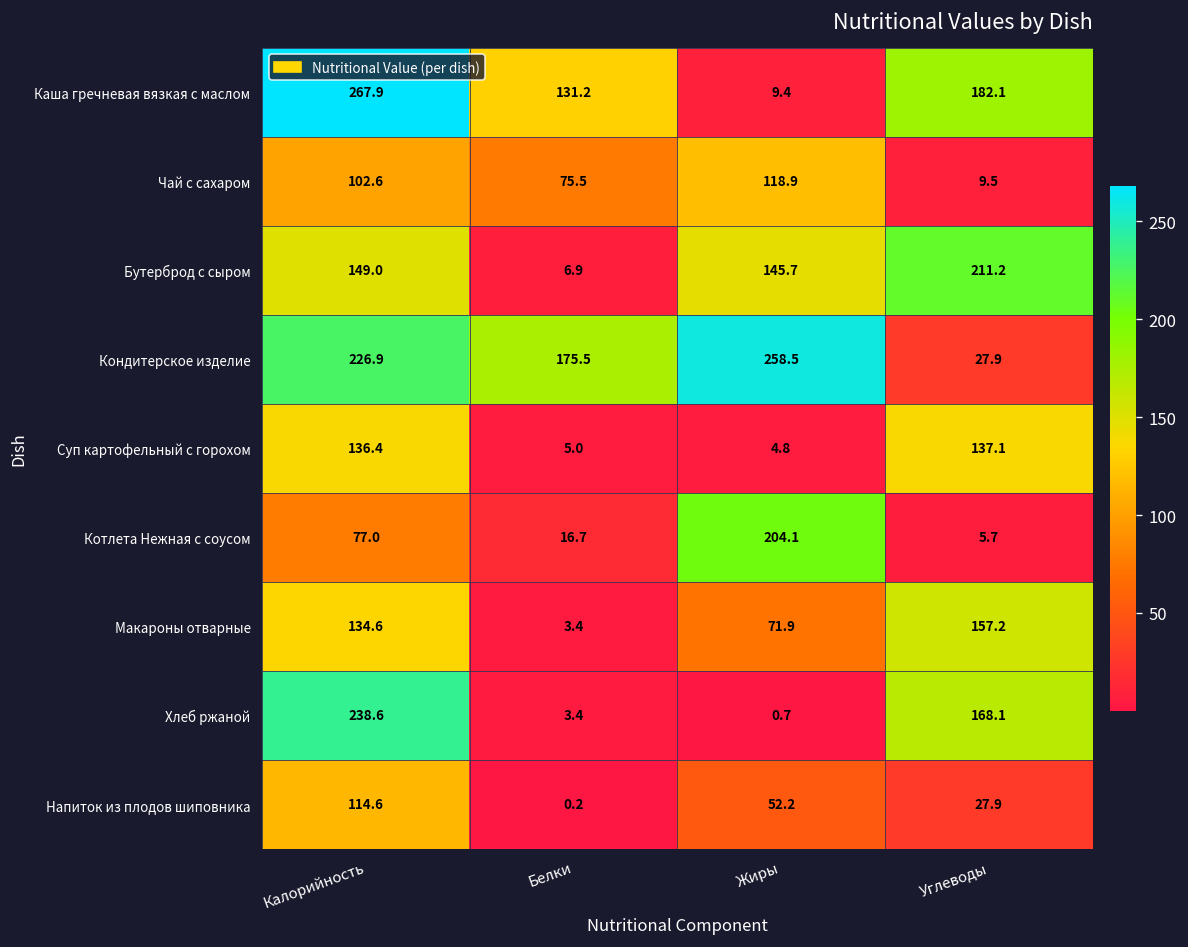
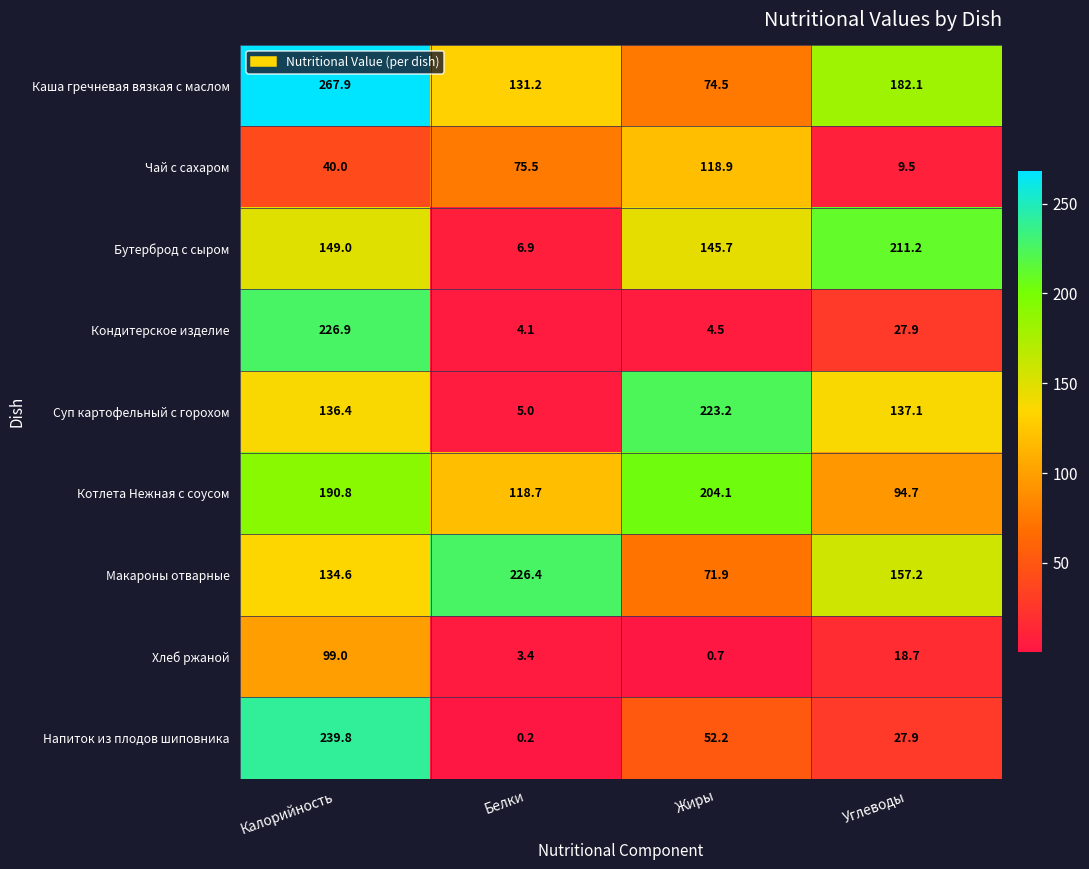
Каша гречневая вязкая с маслом, Жиры: 9.4 -> 74.5
Чай с сахаром, Калорийность: 102.6 -> 40.0
Кондитерское изделие, Белки: 175.5 -> 4.1
Кондитерское изделие, Жиры: 258.5 -> 4.5
Суп картофельный с горохом, Жиры: 4.8 -> 223.2
Котлета Нежная с соусом, Калорийность: 77.0 -> 190.8
Котлета Нежная с соусом, Белки: 16.7 -> 118.7
Котлета Нежная с соусом, Углеводы: 5.7 -> 94.7
Макароны отварные, Белки: 3.4 -> 226.4
Хлеб ржаной, Калорийность: 238.6 -> 99.0
Хлеб ржаной, Углеводы: 168.1 -> 18.7
Напиток из плодов шиповника, Калорийность: 114.6 -> 239.8
